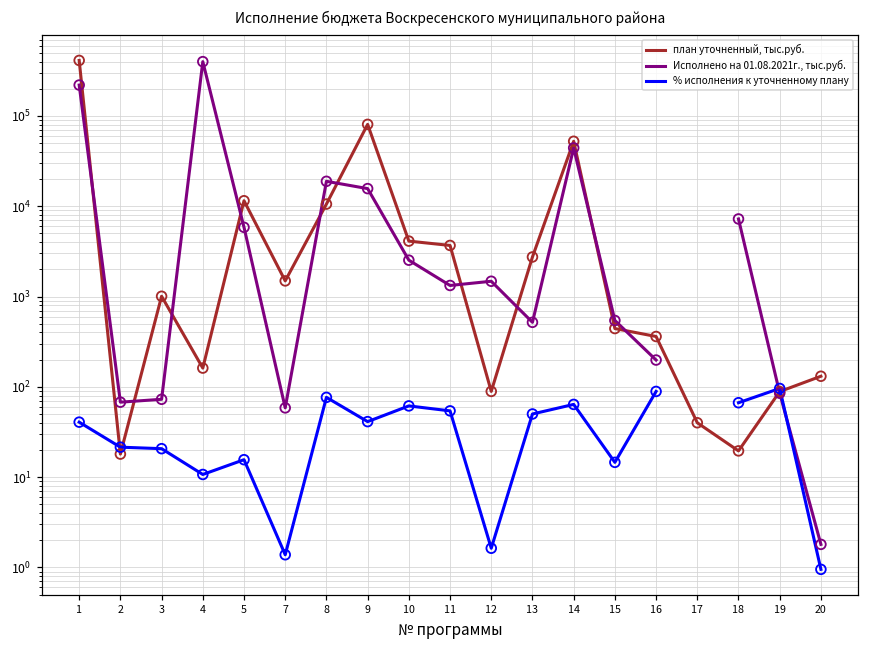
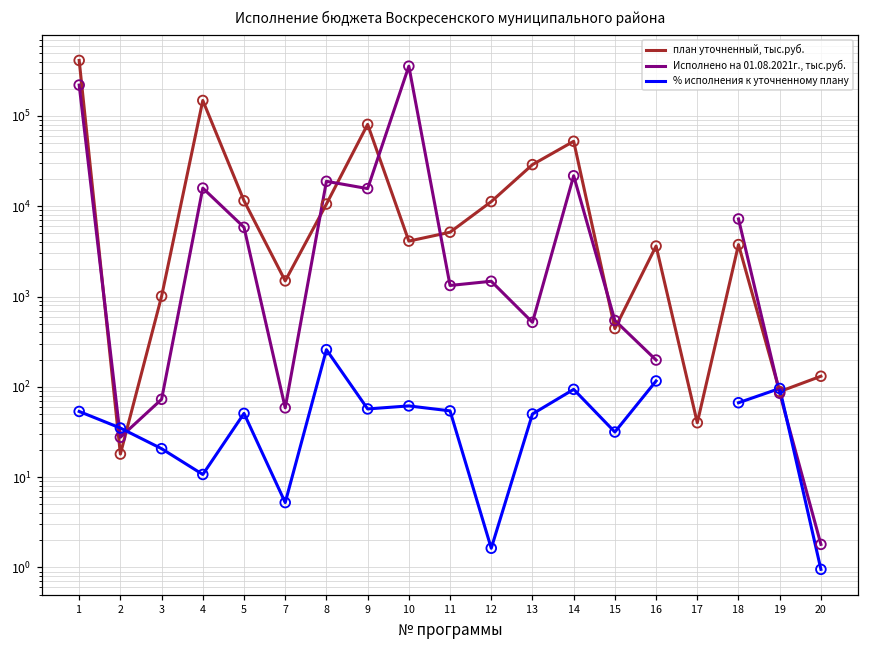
% исполнения к уточненному плану, 1: 40 -> 50
Исполнено на 01.08.2021г., тыс.руб., 2: 70 -> 28
% исполнения к уточненному плану, 2: 21 -> 35
план уточненный, тыс.руб., 4: 160 -> 150000
Исполнено на 01.08.2021г., тыс.руб., 4: 400000 -> 16000
% исполнения к уточненному плану, 5: 16 -> 50
% исполнения к уточненному плану, 7: 1.4 -> 5
% исполнения к уточненному плану, 8: 80 -> 260
% исполнения к уточненному плану, 9: 40 -> 60
Исполнено на 01.08.2021г., тыс.руб., 10: 2500 -> 360000
план уточненный, тыс.руб., 11: 4000 -> 5000
план уточненный, тыс.руб., 12: 90 -> 11000
план уточненный, тыс.руб., 13: 2700 -> 29000
Исполнено на 01.08.2021г., тыс.руб., 14: 40000 -> 22000
% исполнения к уточненному плану, 14: 60 -> 90
% исполнения к уточненному плану, 15: 15 -> 32
план уточненный, тыс.руб., 16: 400 -> 4000
% исполнения к уточненному плану, 16: 90 -> 120
план уточненный, тыс.руб., 18: 20 -> 4000
